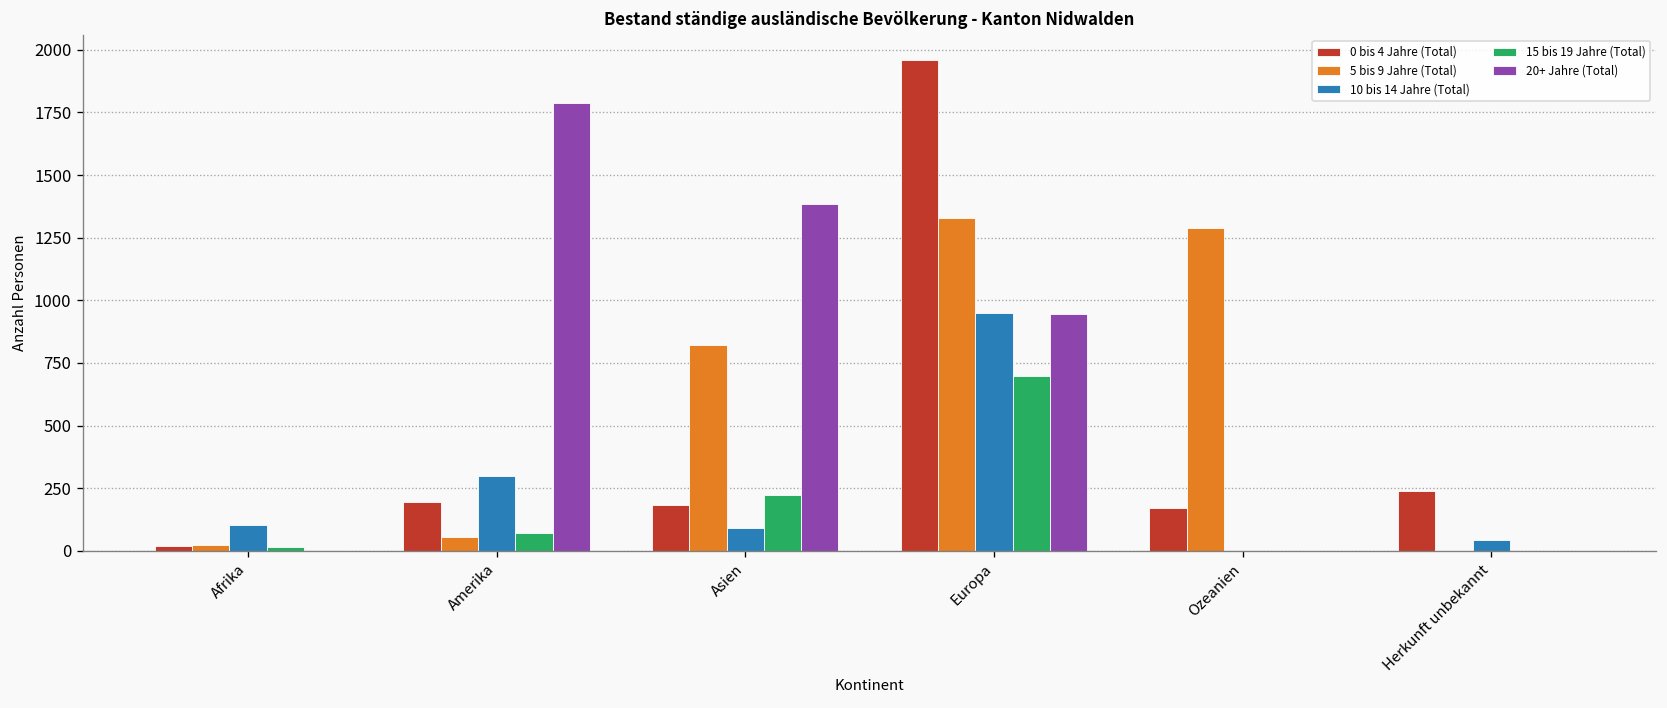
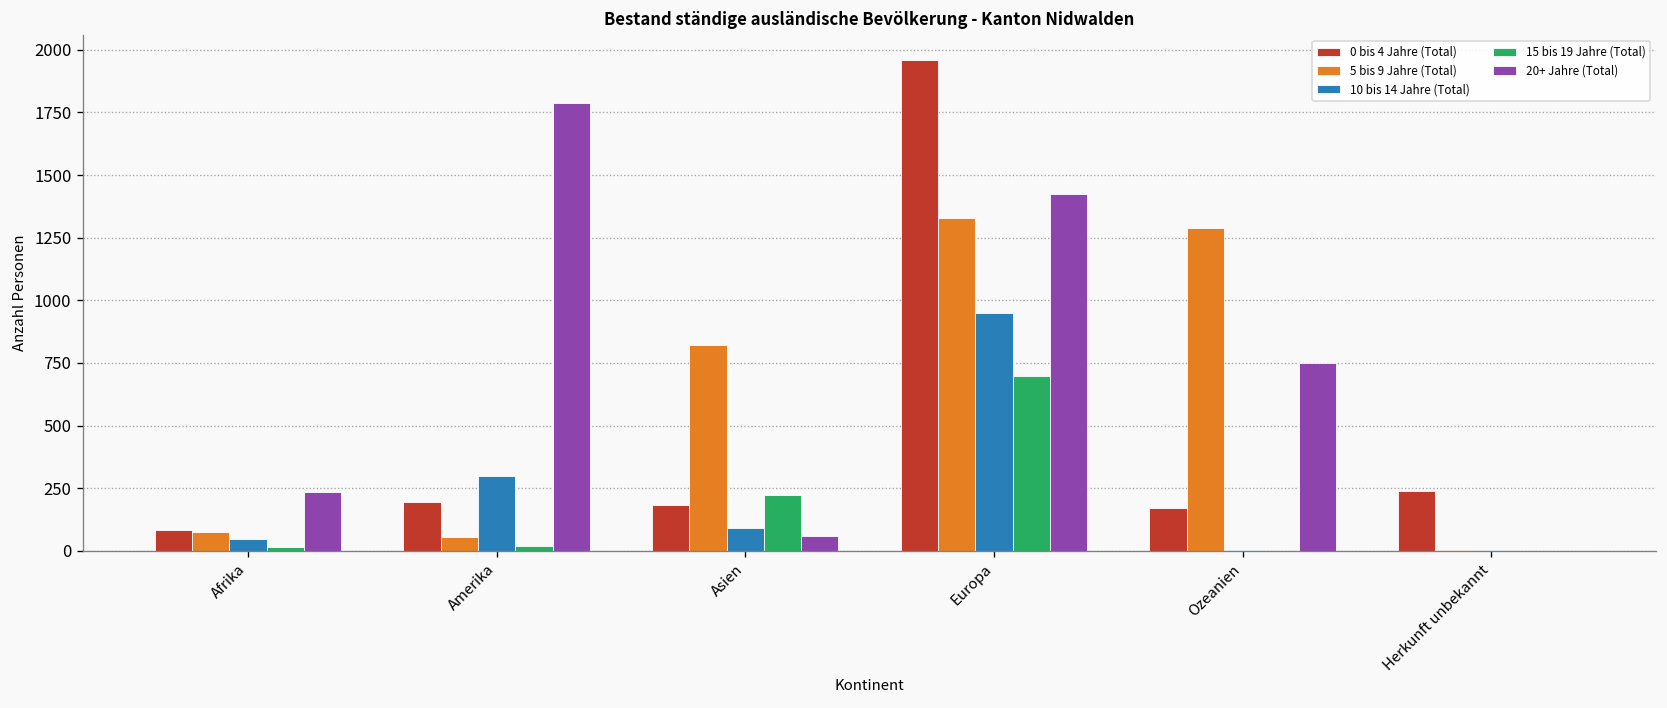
0 bis 4 Jahre (Total), Afrika: 20 -> 80
5 bis 9 Jahre (Total), Afrika: 20 -> 80
10 bis 14 Jahre (Total), Afrika: 100 -> 50
20+ Jahre (Total), Afrika: 10 -> 240
15 bis 19 Jahre (Total), Amerika: 70 -> 20
20+ Jahre (Total), Asien: 1390 -> 60
20+ Jahre (Total), Europa: 950 -> 1420
20+ Jahre (Total), Ozeanien: 0 -> 750
10 bis 14 Jahre (Total), Herkunft unbekannt: 40 -> 0
